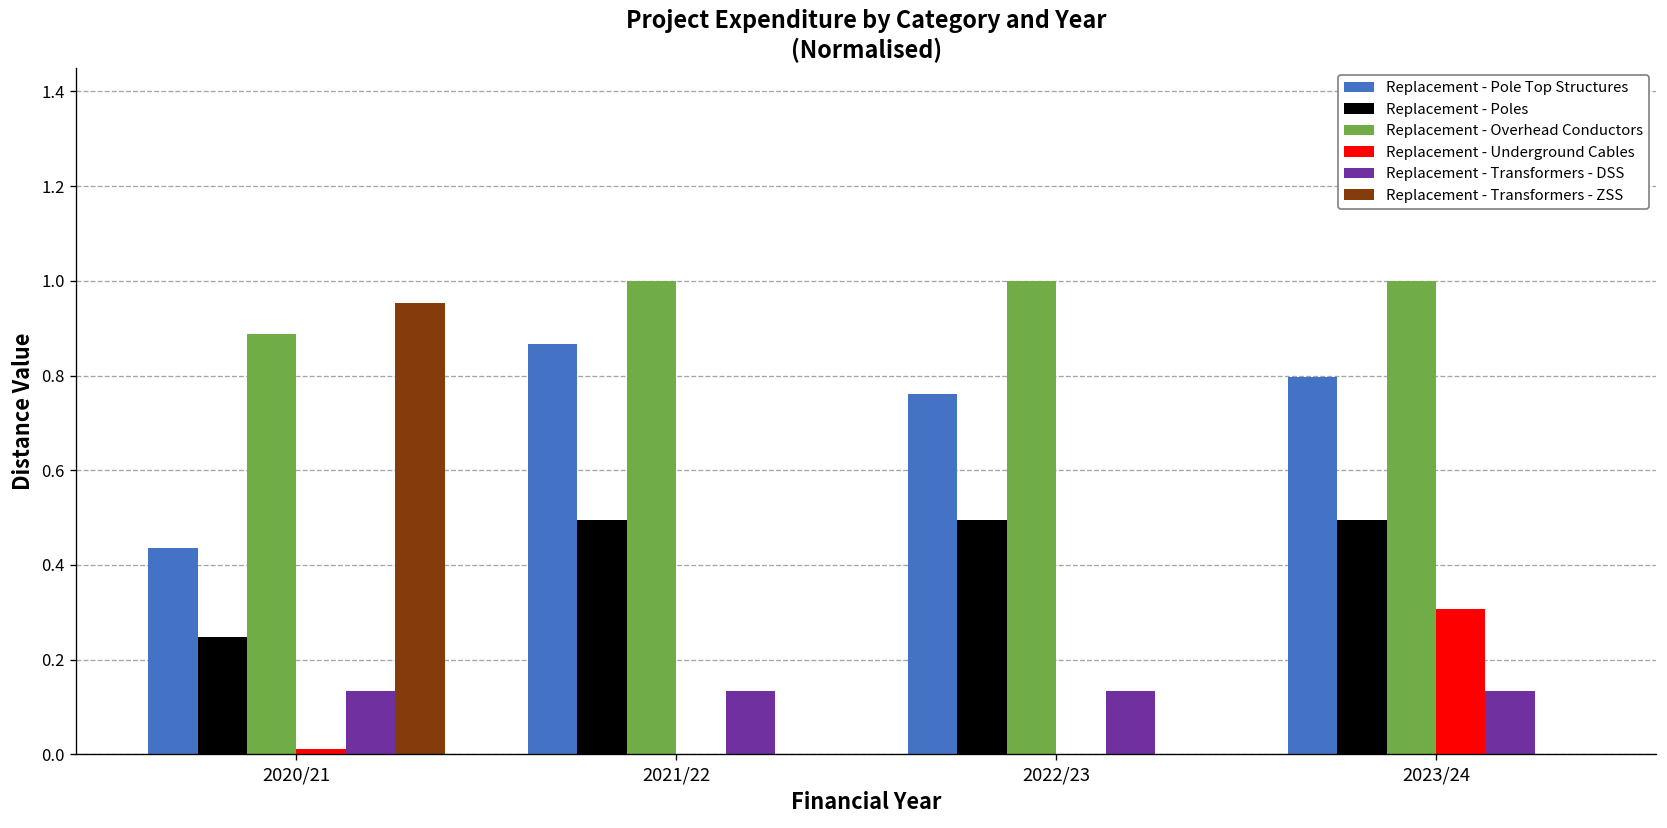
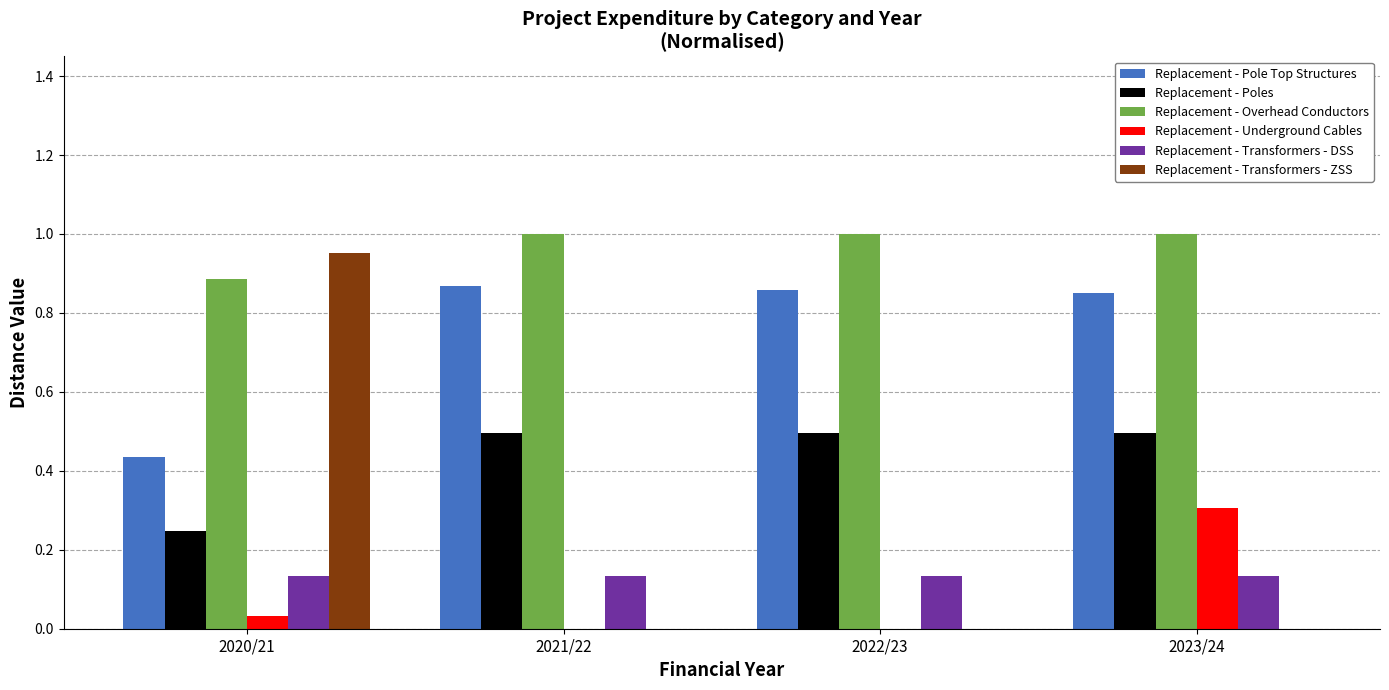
Replacement - Underground Cables, 2020/21: 0.01 -> 0.03
Replacement - Pole Top Structures, 2022/23: 0.76 -> 0.86
Replacement - Pole Top Structures, 2023/24: 0.80 -> 0.85
